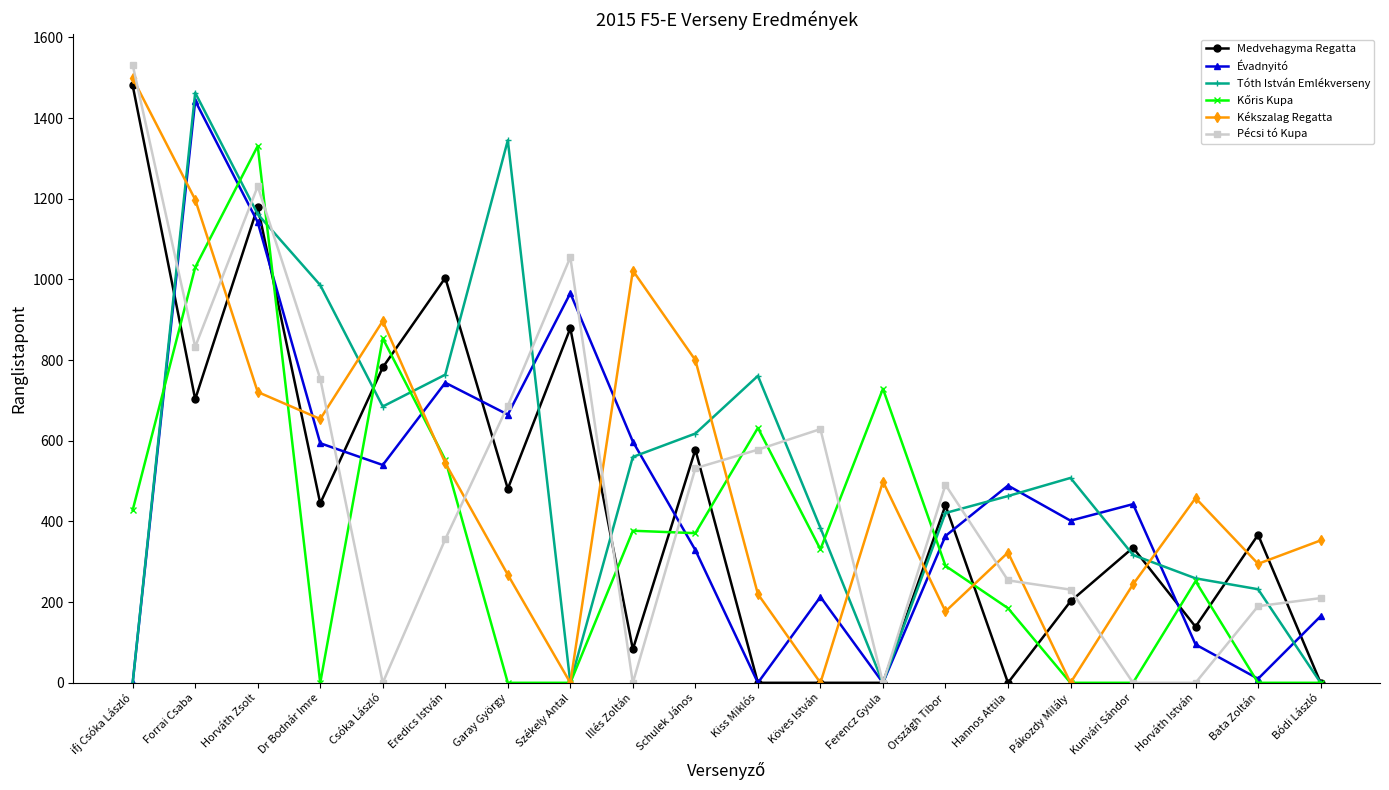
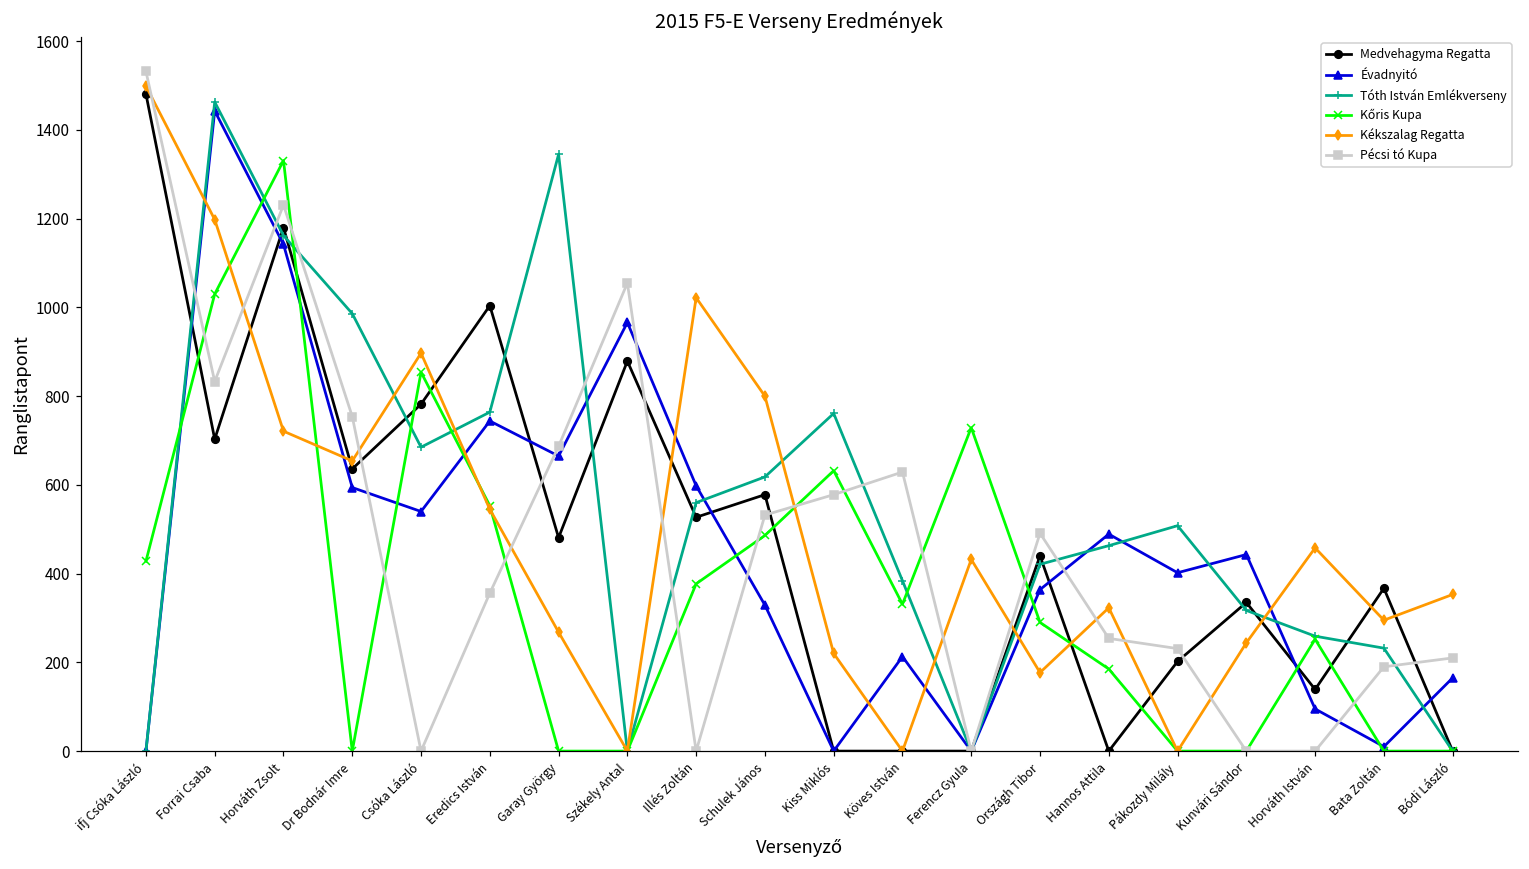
Medvehagyma Regatta, Dr Bodnár Imre: 450 -> 640
Medvehagyma Regatta, Illés Zoltán: 80 -> 530
Kőris Kupa, Schulek János: 370 -> 490
Kékszalag Regatta, Ferencz Gyula: 500 -> 430
